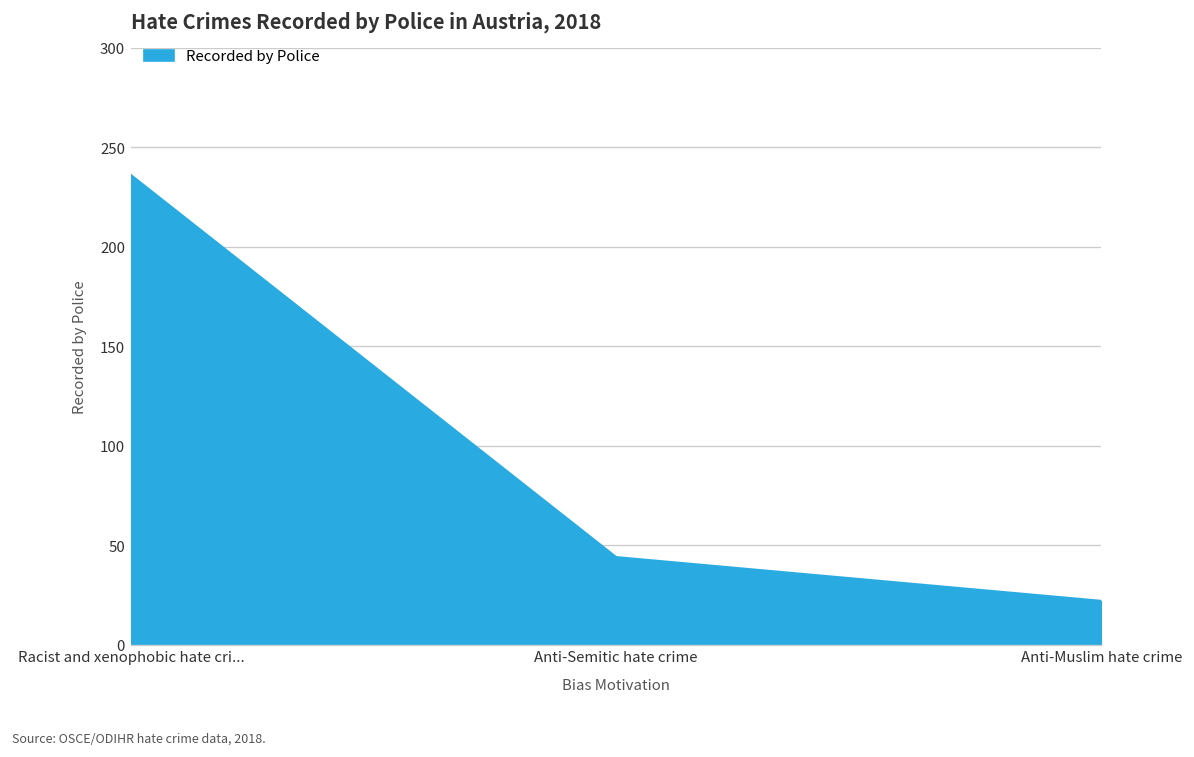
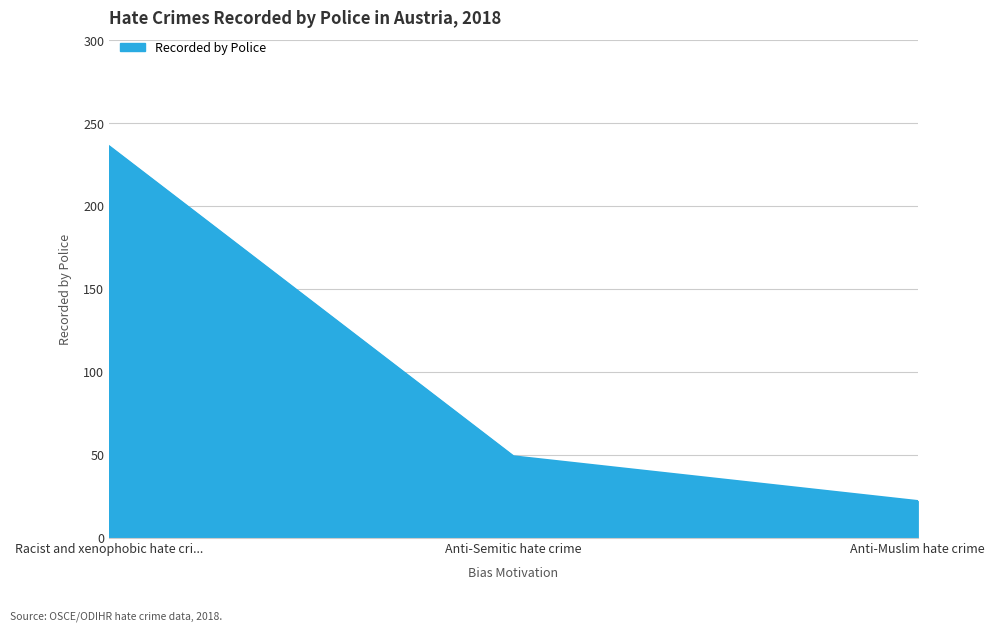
Anti-Semitic hate crime: 44 -> 49
